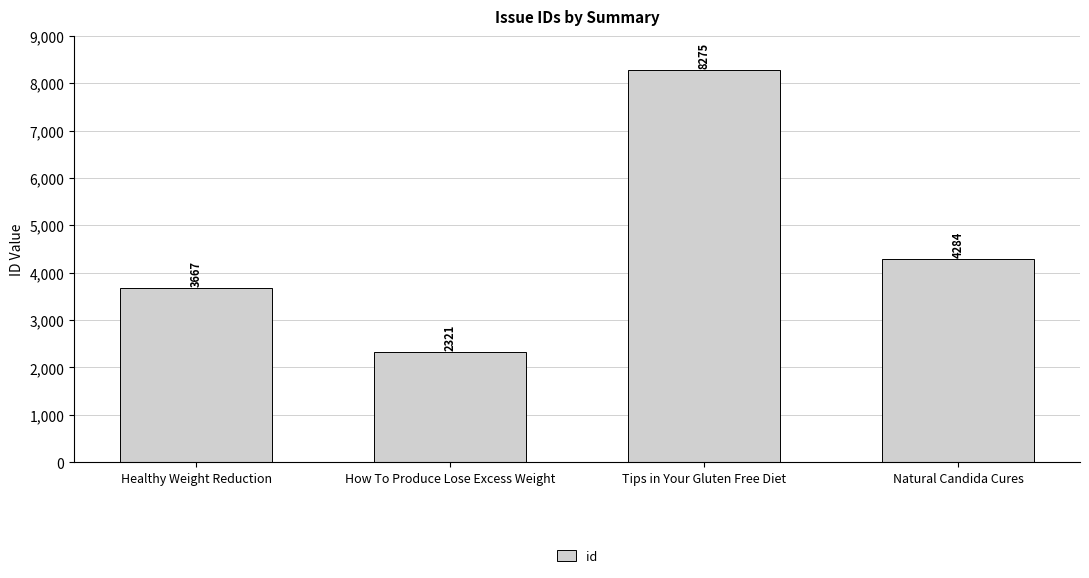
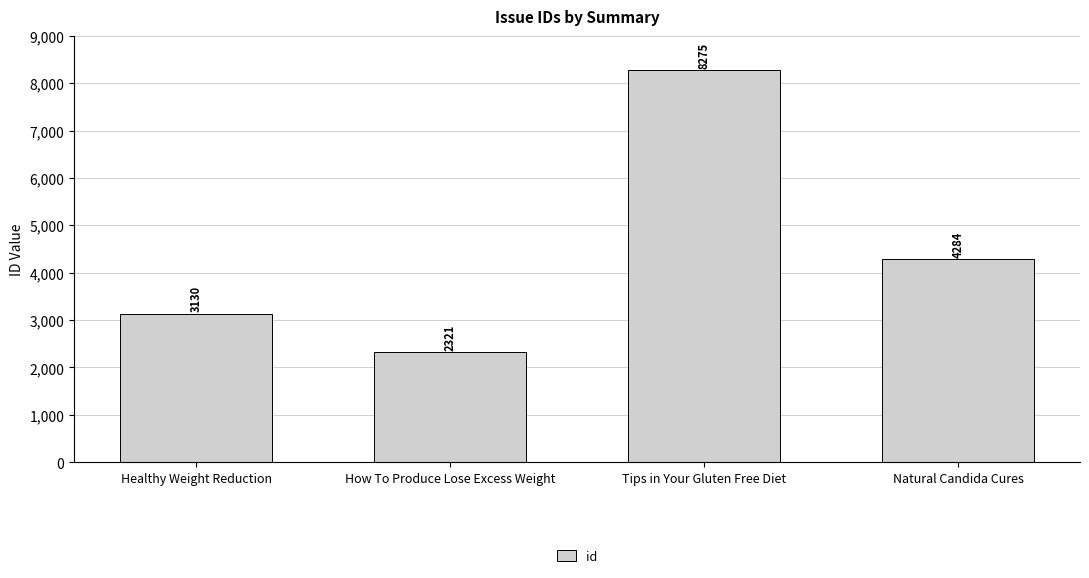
Healthy Weight Reduction: 3667 -> 3130
